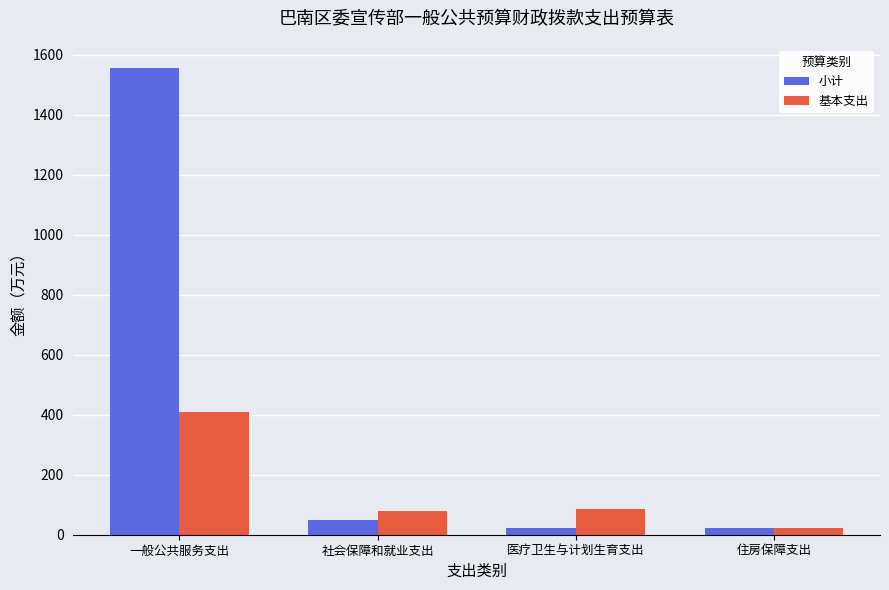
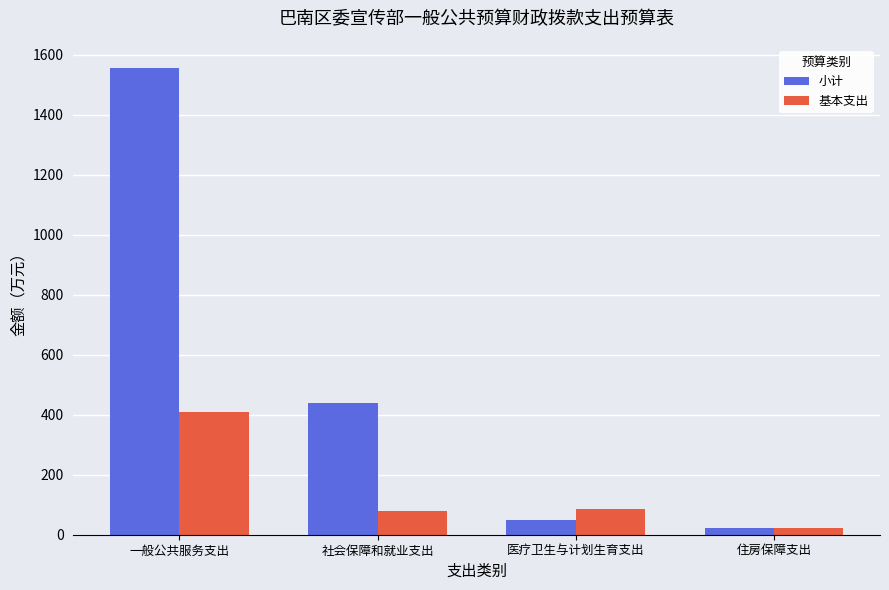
小计, 社会保障和就业支出: 50 -> 440
小计, 医疗卫生与计划生育支出: 20 -> 50
